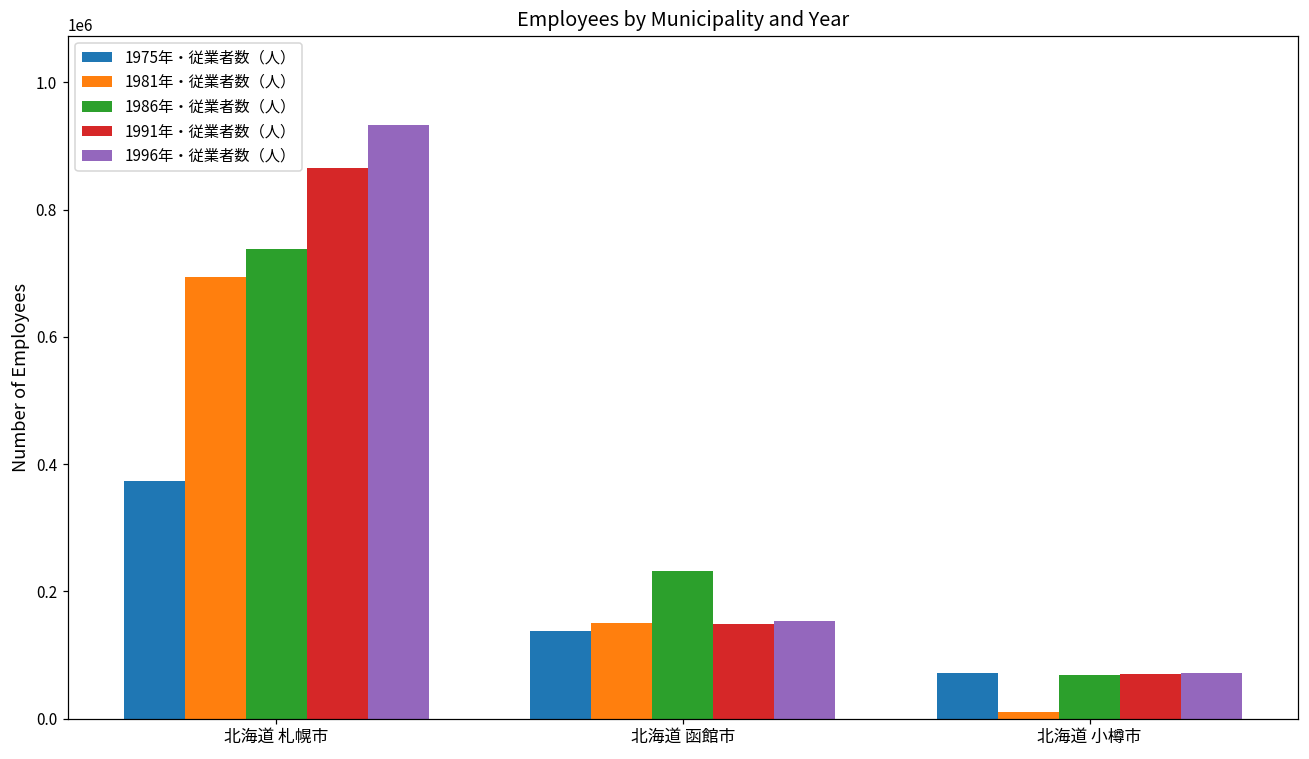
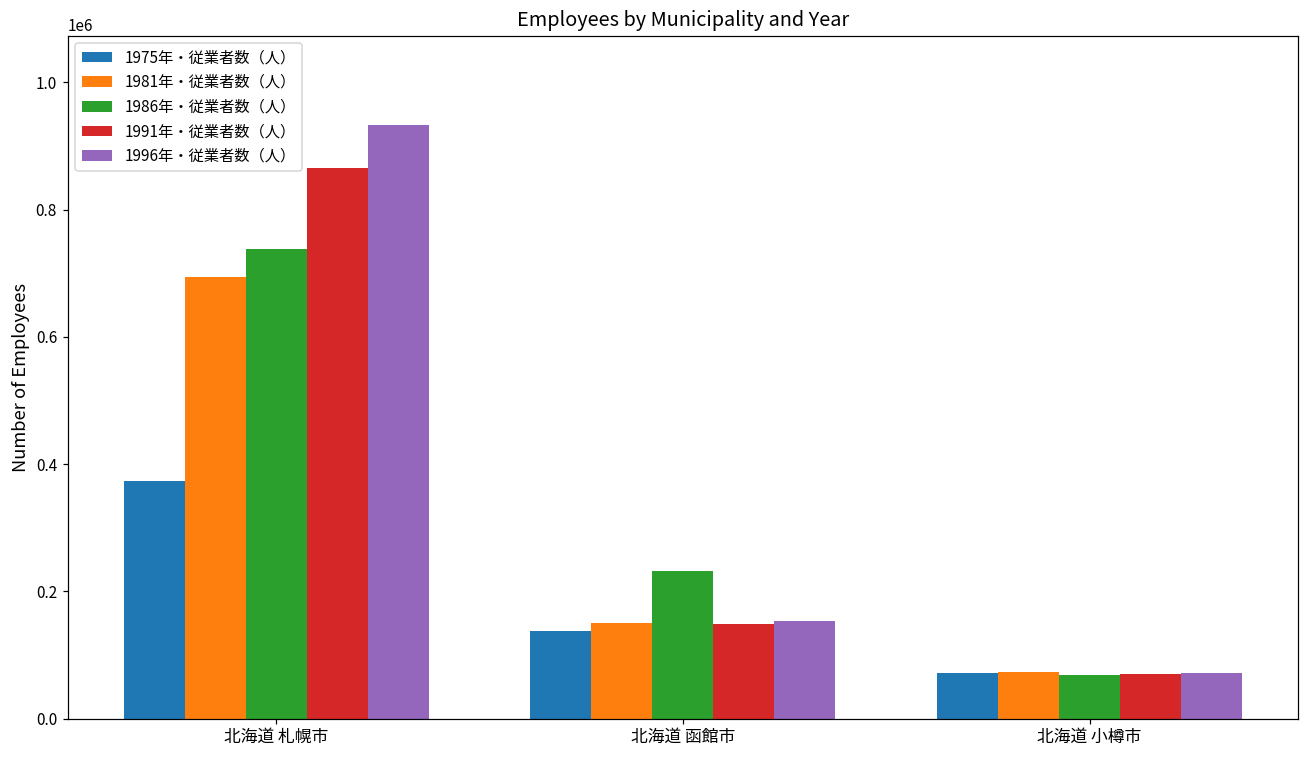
1981年・従業者数（人）, 北海道 小樽市: 10000 -> 70000
